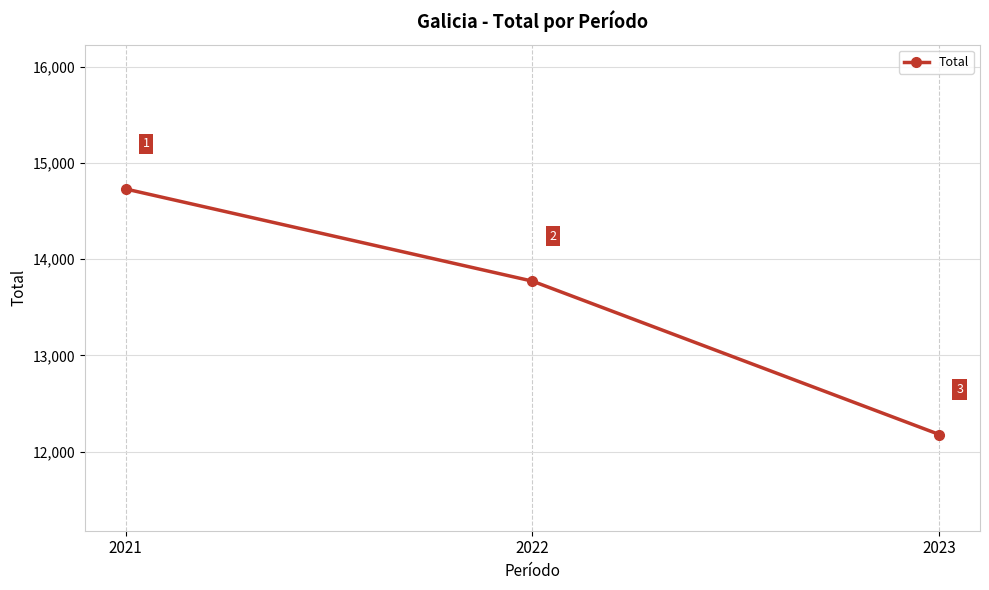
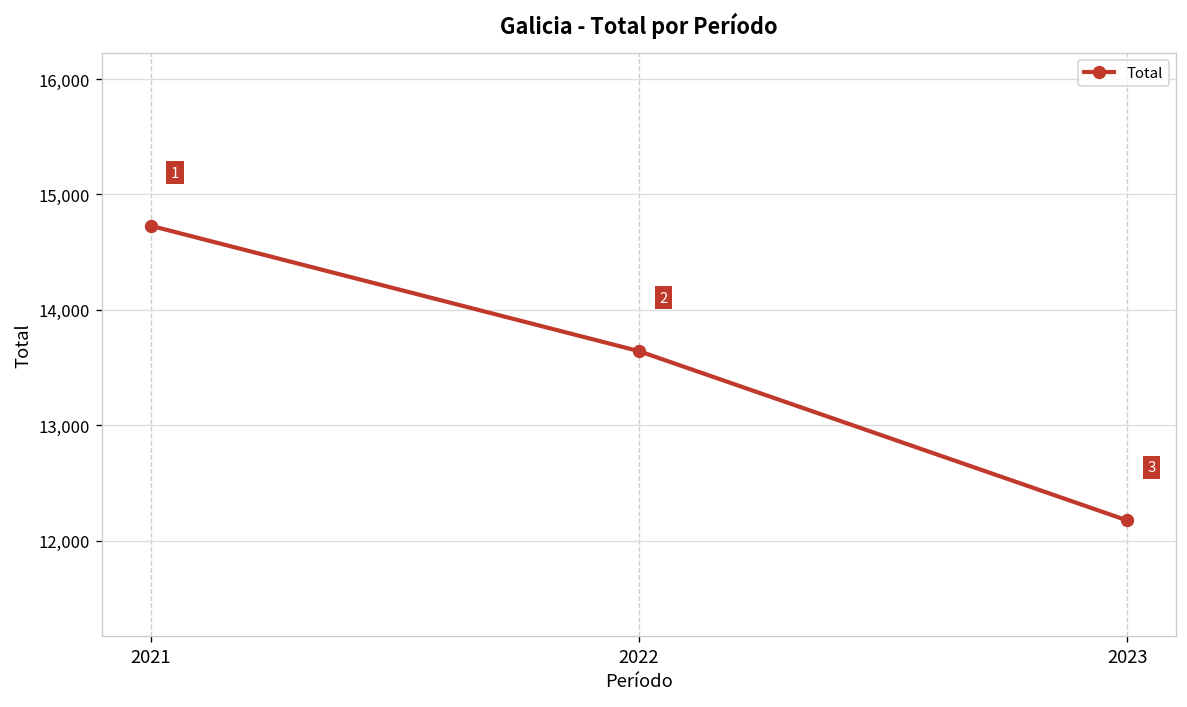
2022: 13,800 -> 13,600
